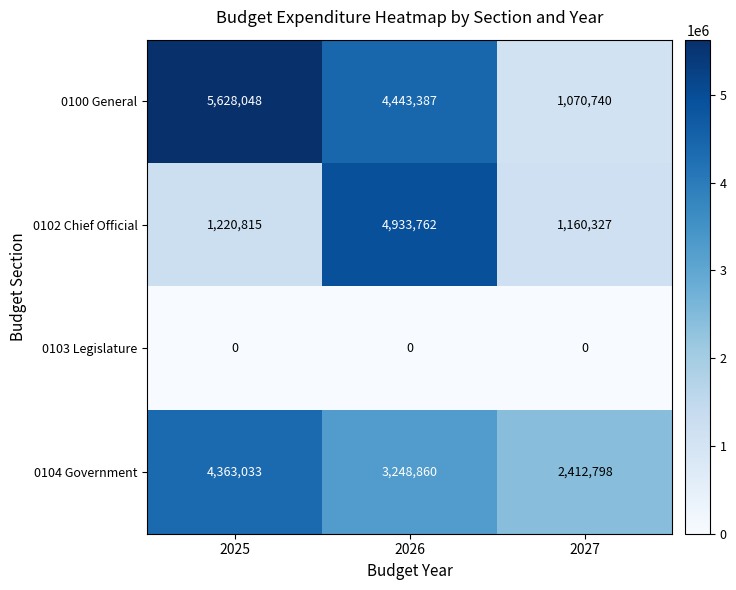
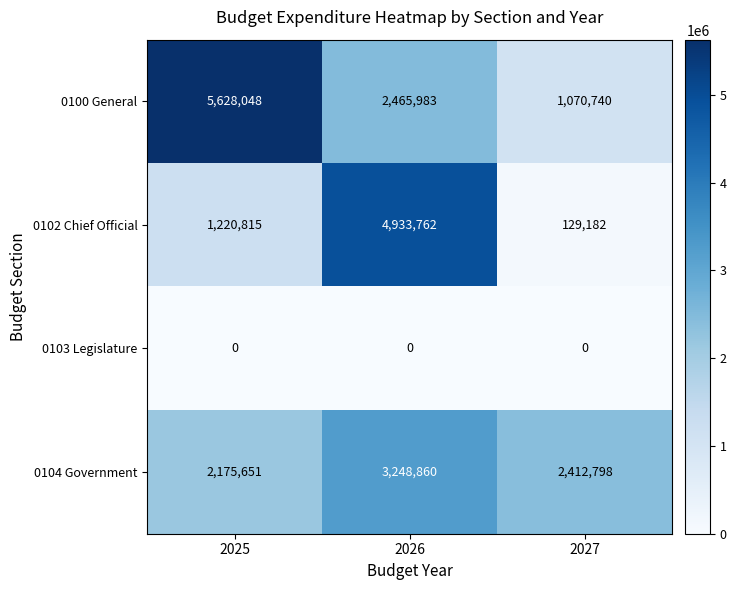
0100 General, 2026: 4,443,387 -> 2,465,983
0102 Chief Official, 2027: 1,160,327 -> 129,182
0104 Government, 2025: 4,363,033 -> 2,175,651
